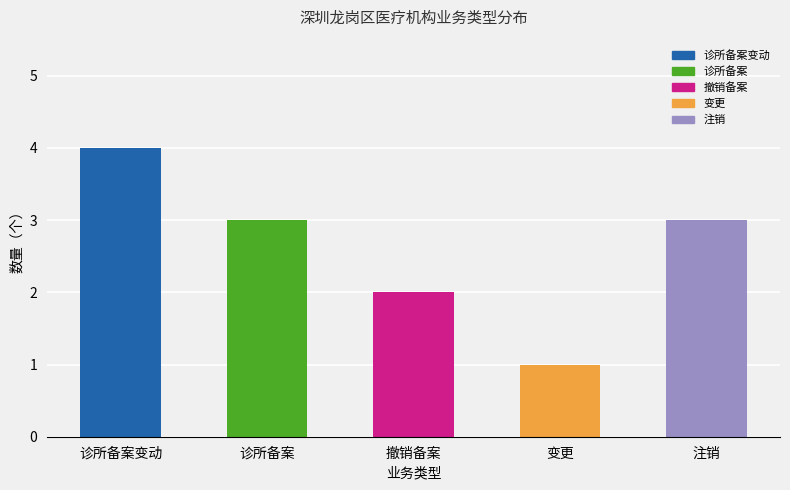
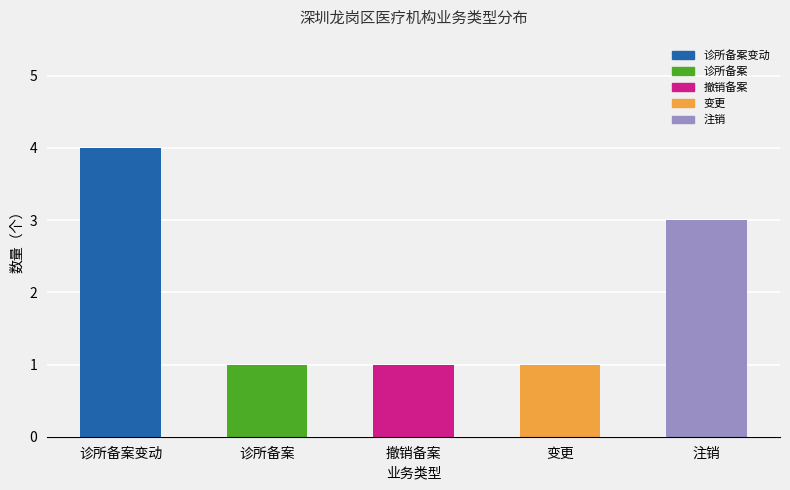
诊所备案: 3 -> 1
撤销备案: 2 -> 1
